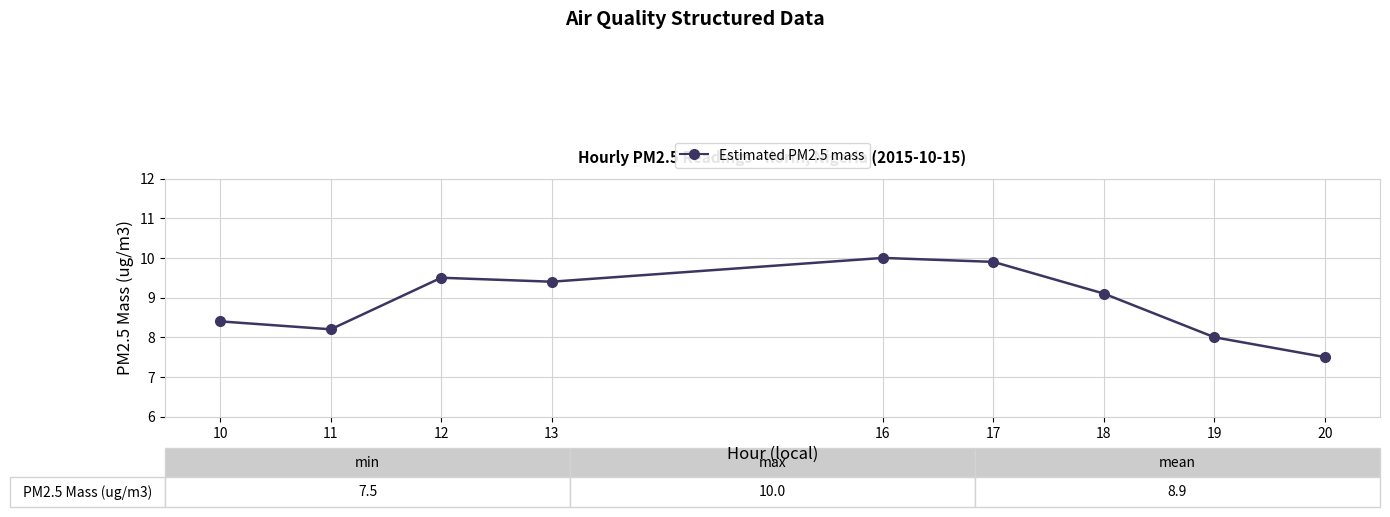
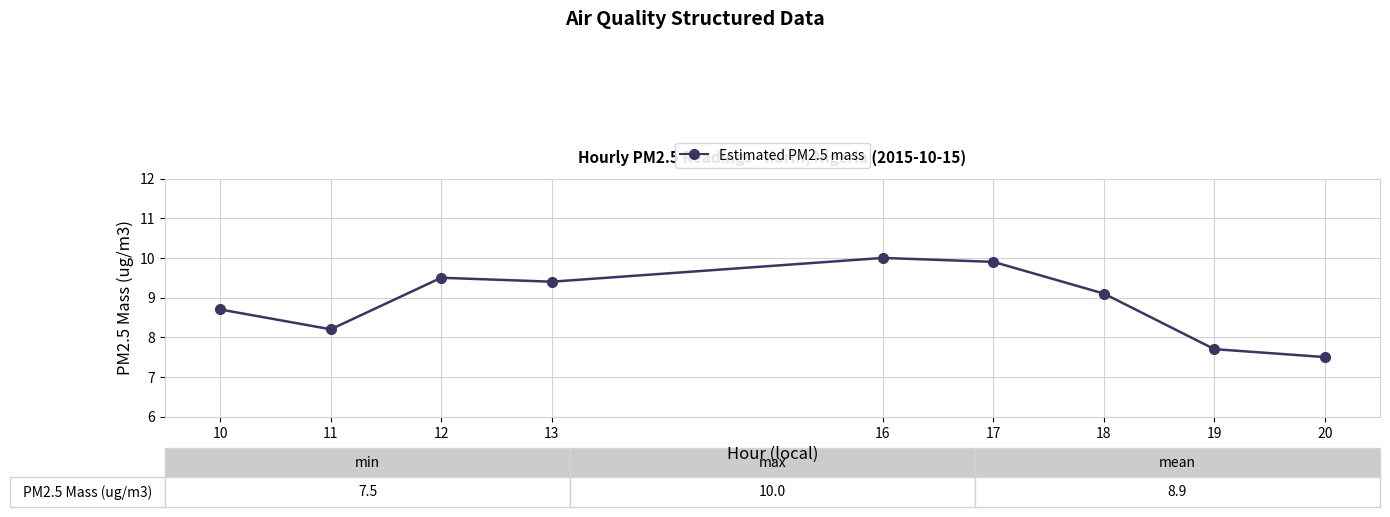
10: 8.4 -> 8.7
19: 8.0 -> 7.7
